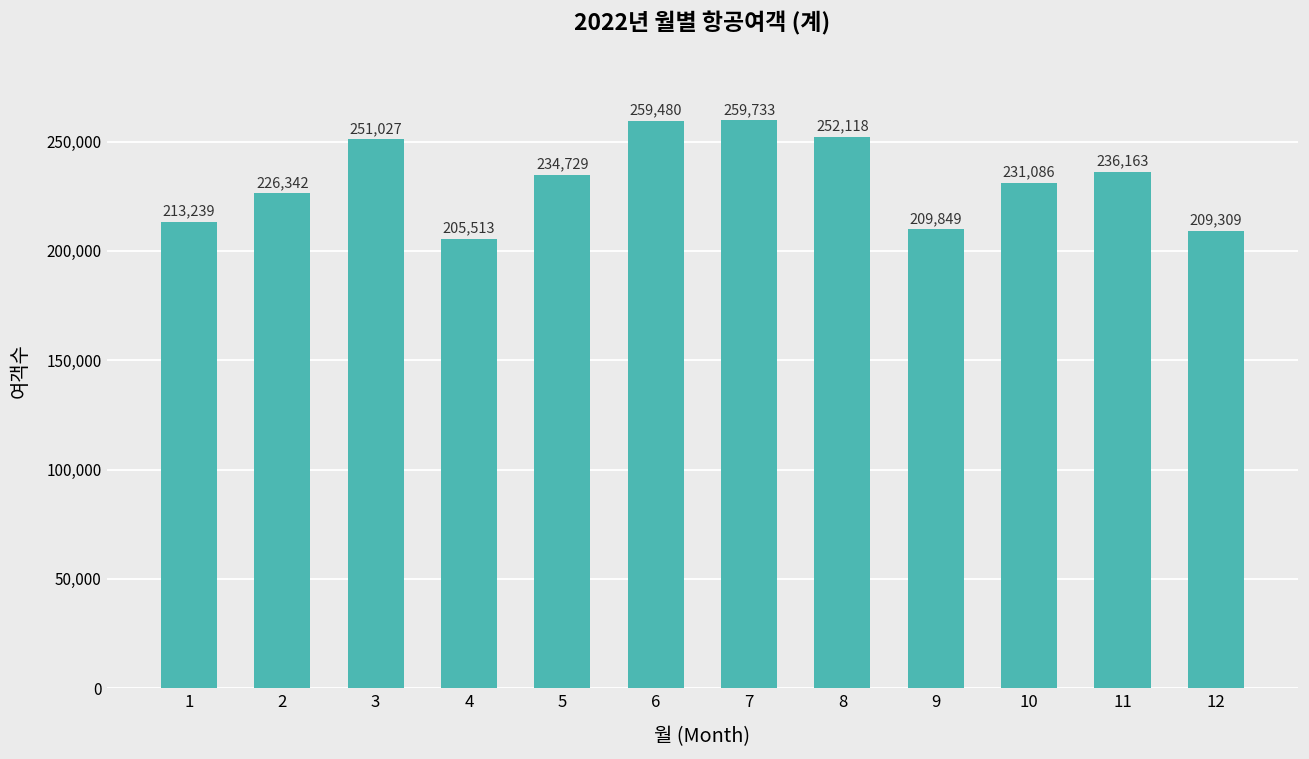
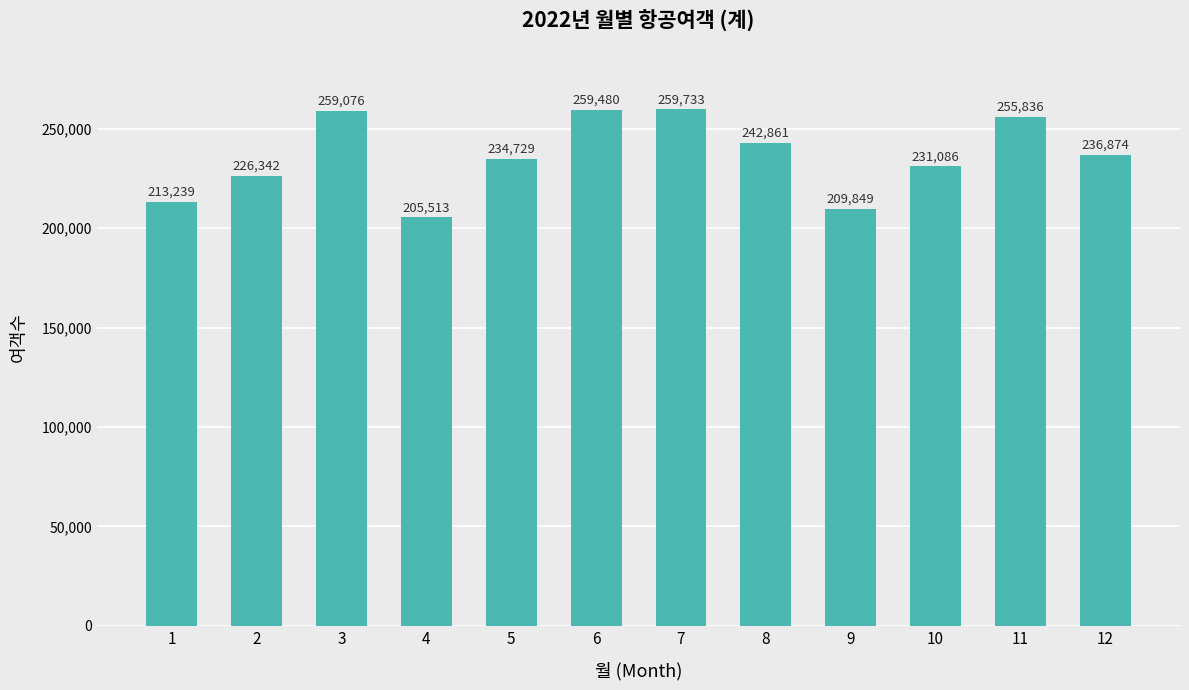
3: 251,027 -> 259,076
8: 252,118 -> 242,861
11: 236,163 -> 255,836
12: 209,309 -> 236,874
